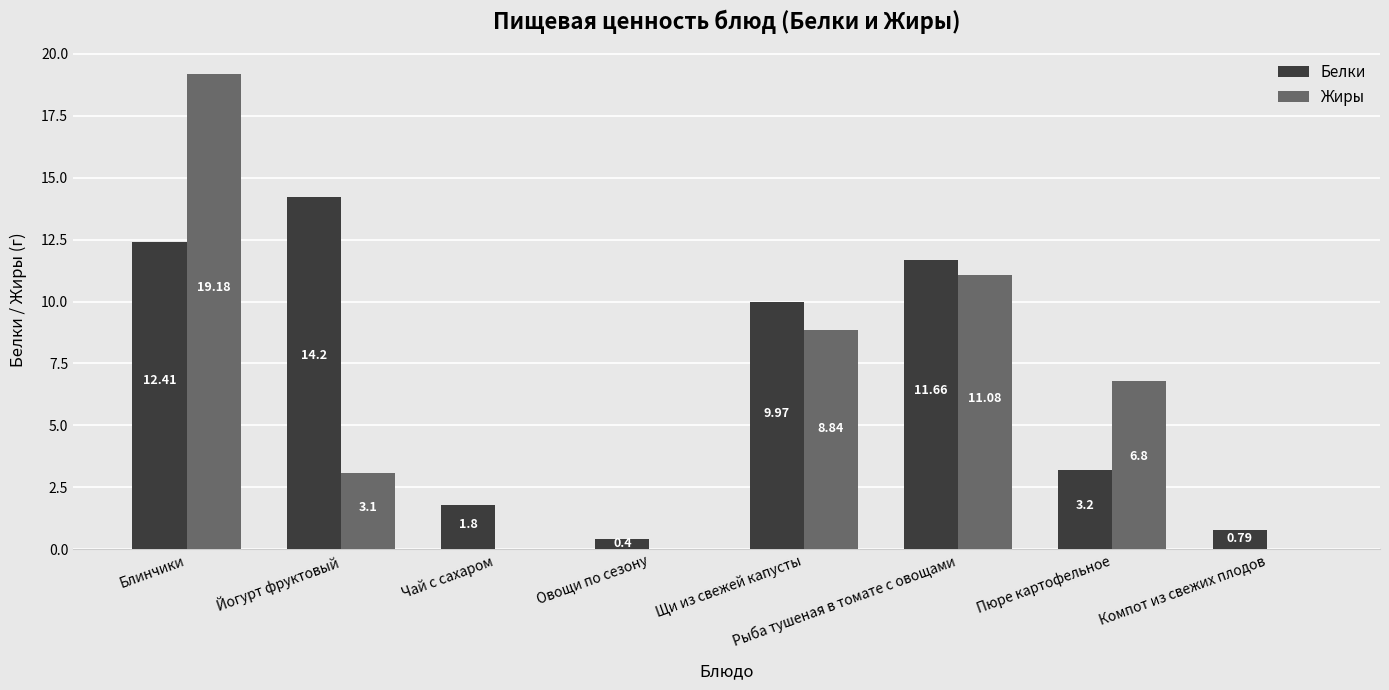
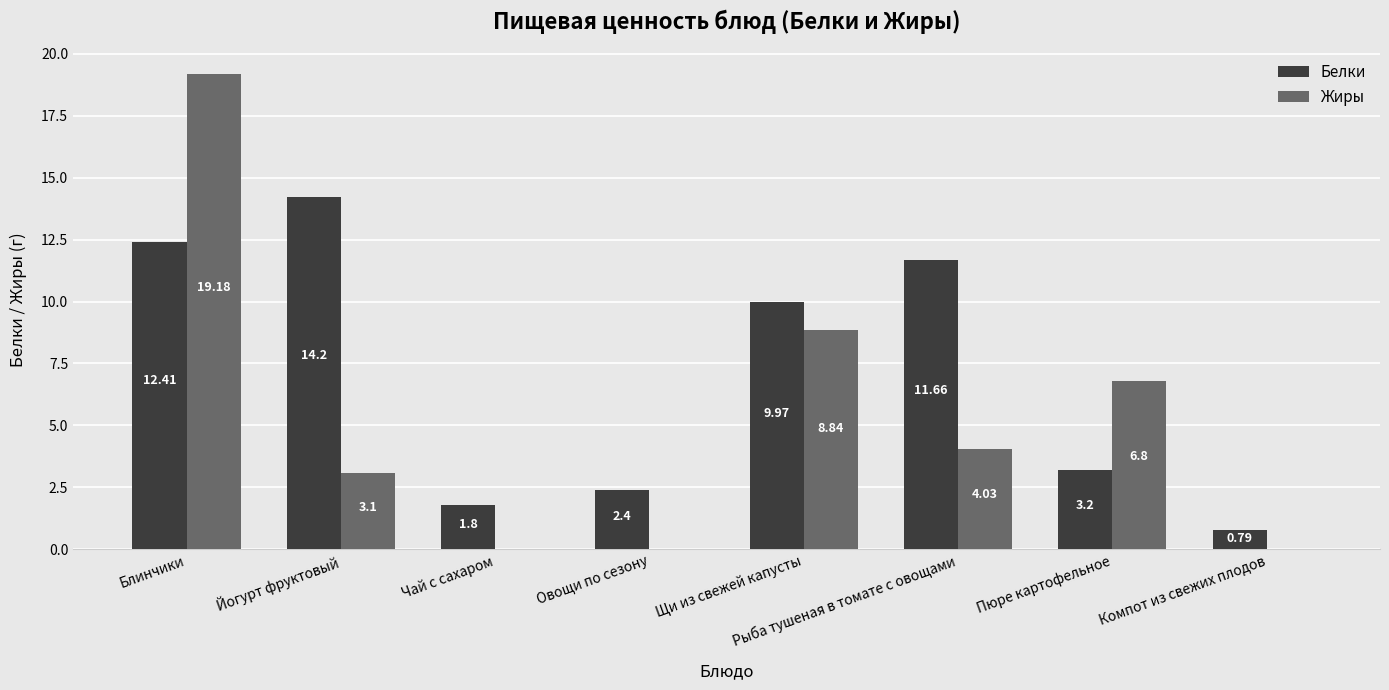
Белки, Овощи по сезону: 0.4 -> 2.4
Жиры, Рыба тушеная в томате с овощами: 11.08 -> 4.03
